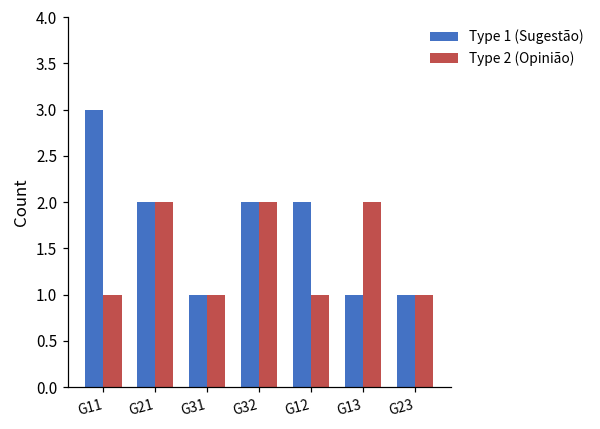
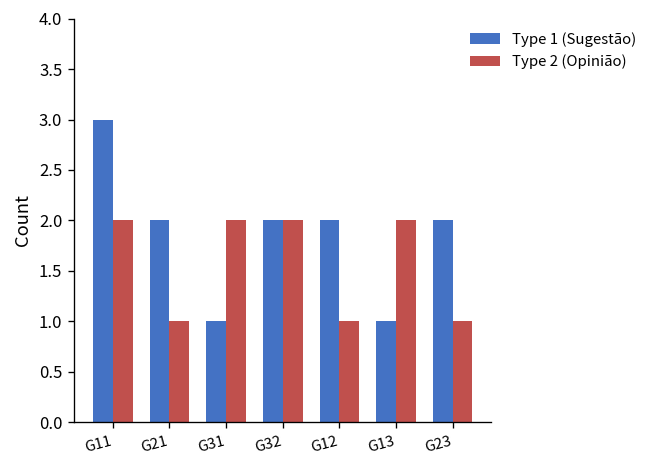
Type 2 (Opinião), G11: 1 -> 2
Type 2 (Opinião), G21: 2 -> 1
Type 2 (Opinião), G31: 1 -> 2
Type 1 (Sugestão), G23: 1 -> 2
